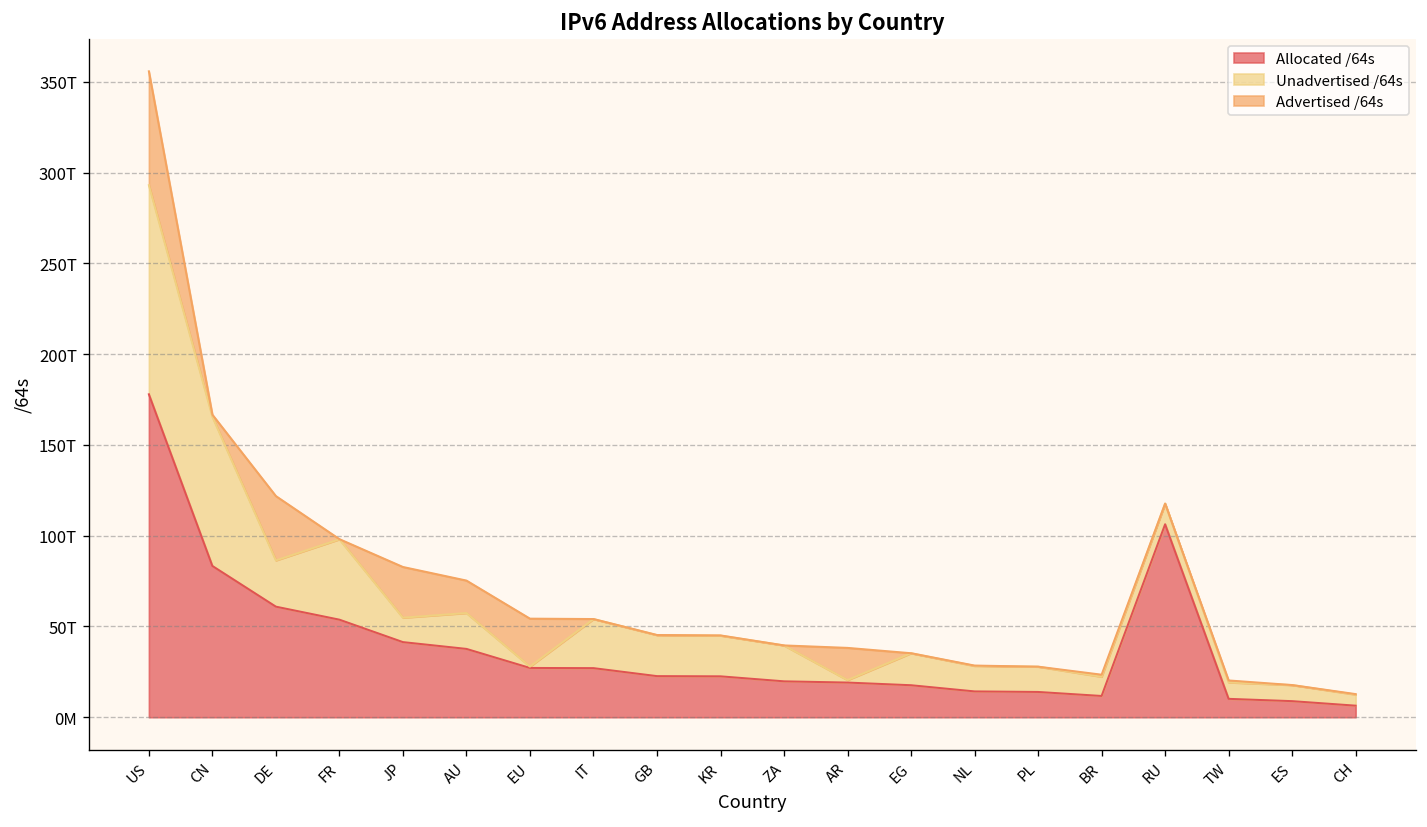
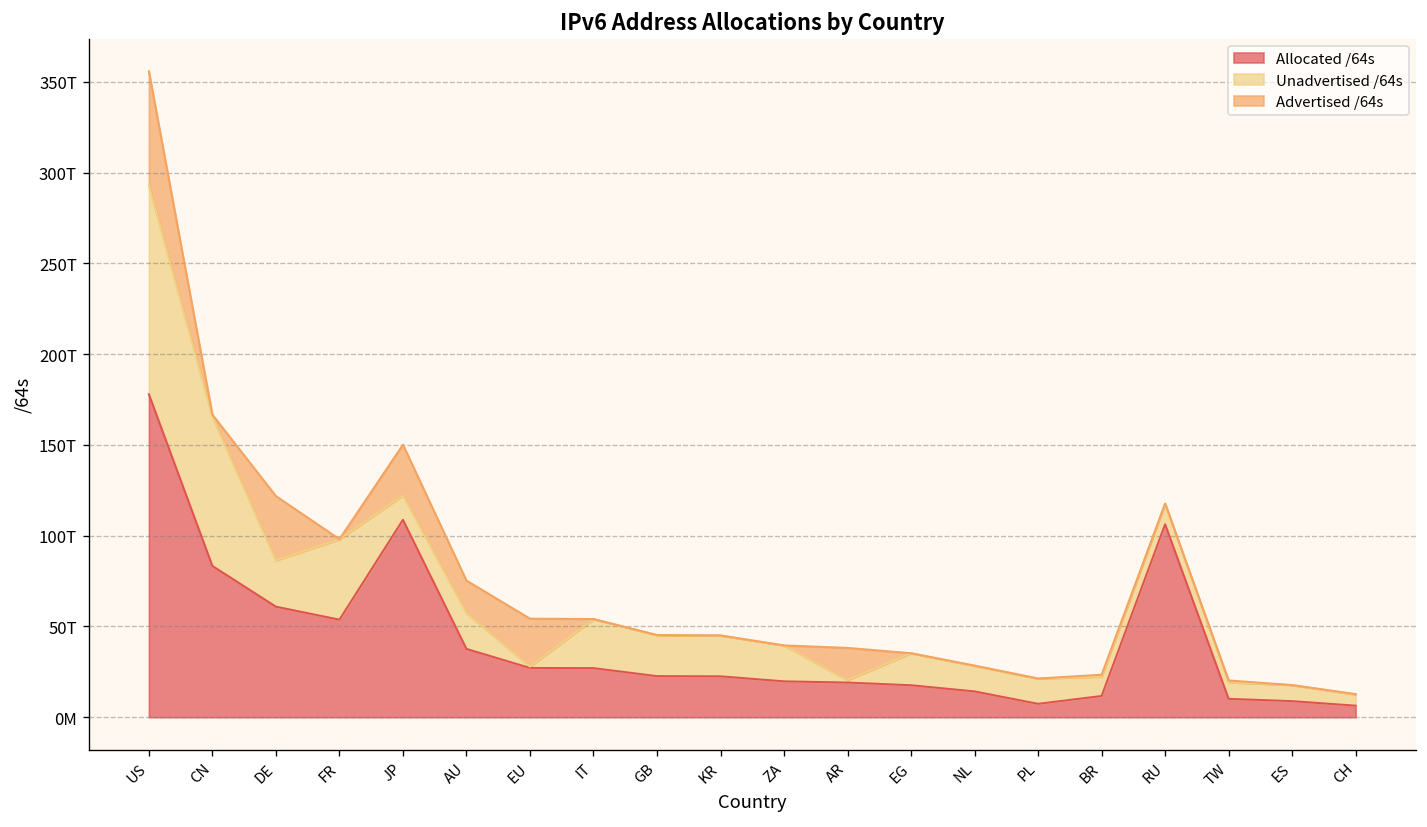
Allocated /64s, JP: 41T -> 109T
Allocated /64s, PL: 14T -> 7T
